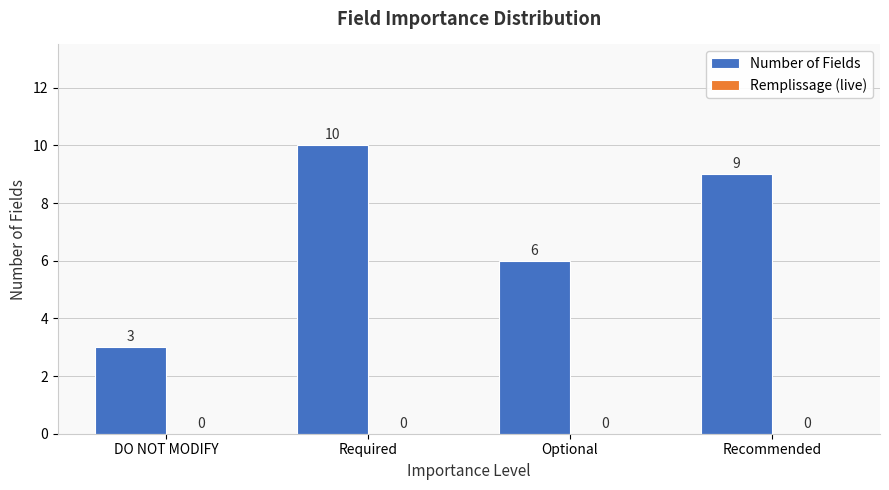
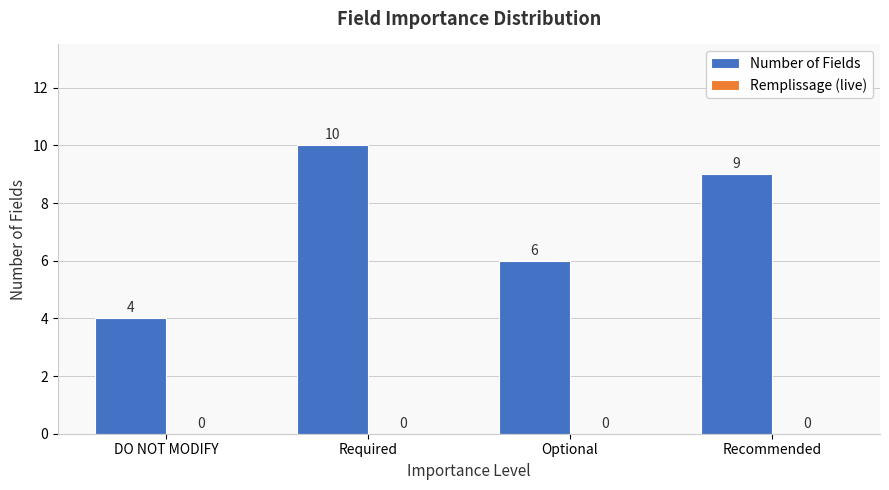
Number of Fields, DO NOT MODIFY: 3 -> 4
